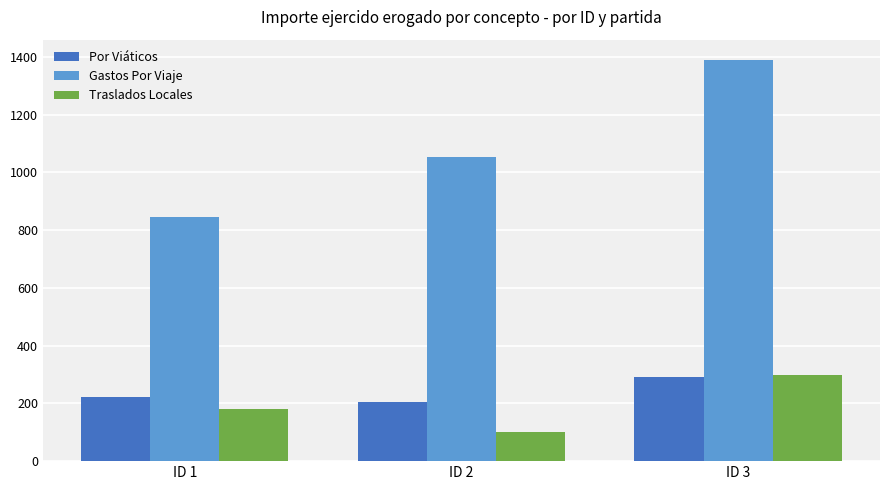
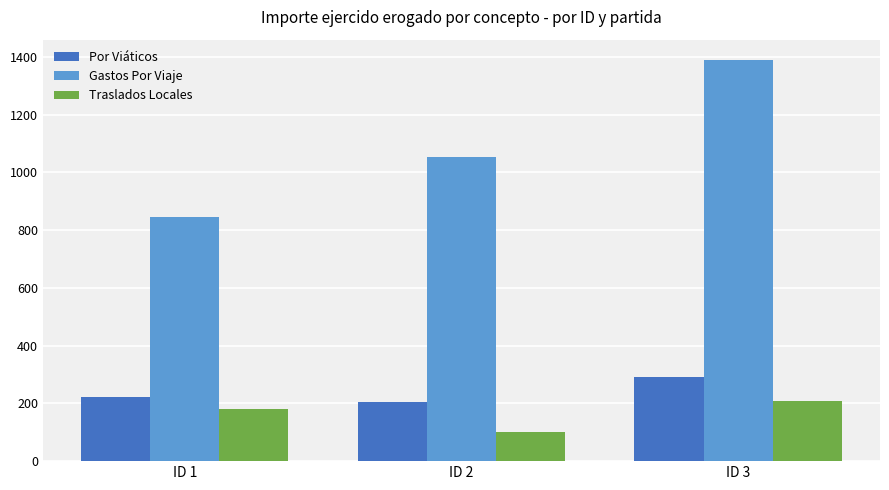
Traslados Locales, ID 3: 300 -> 210
